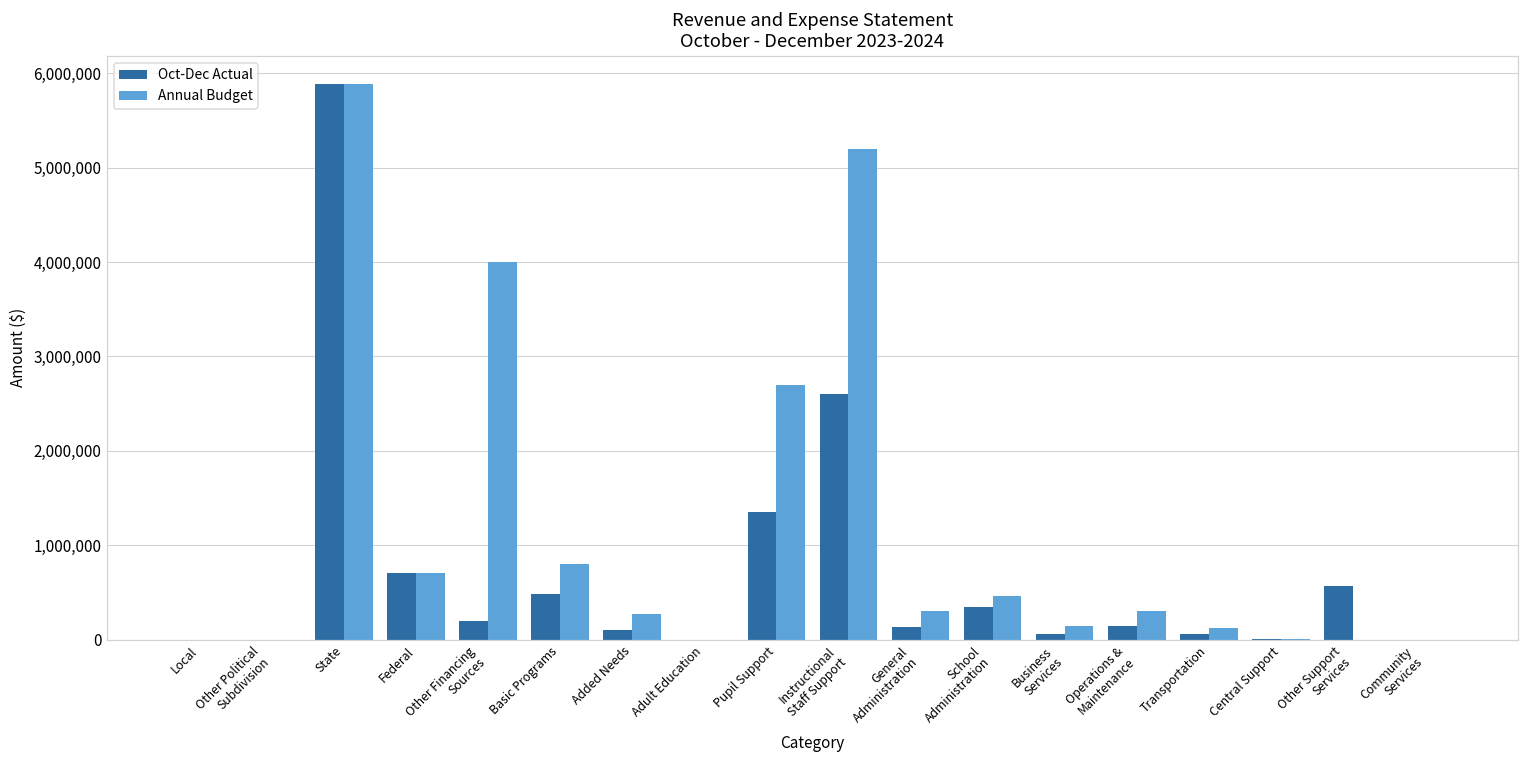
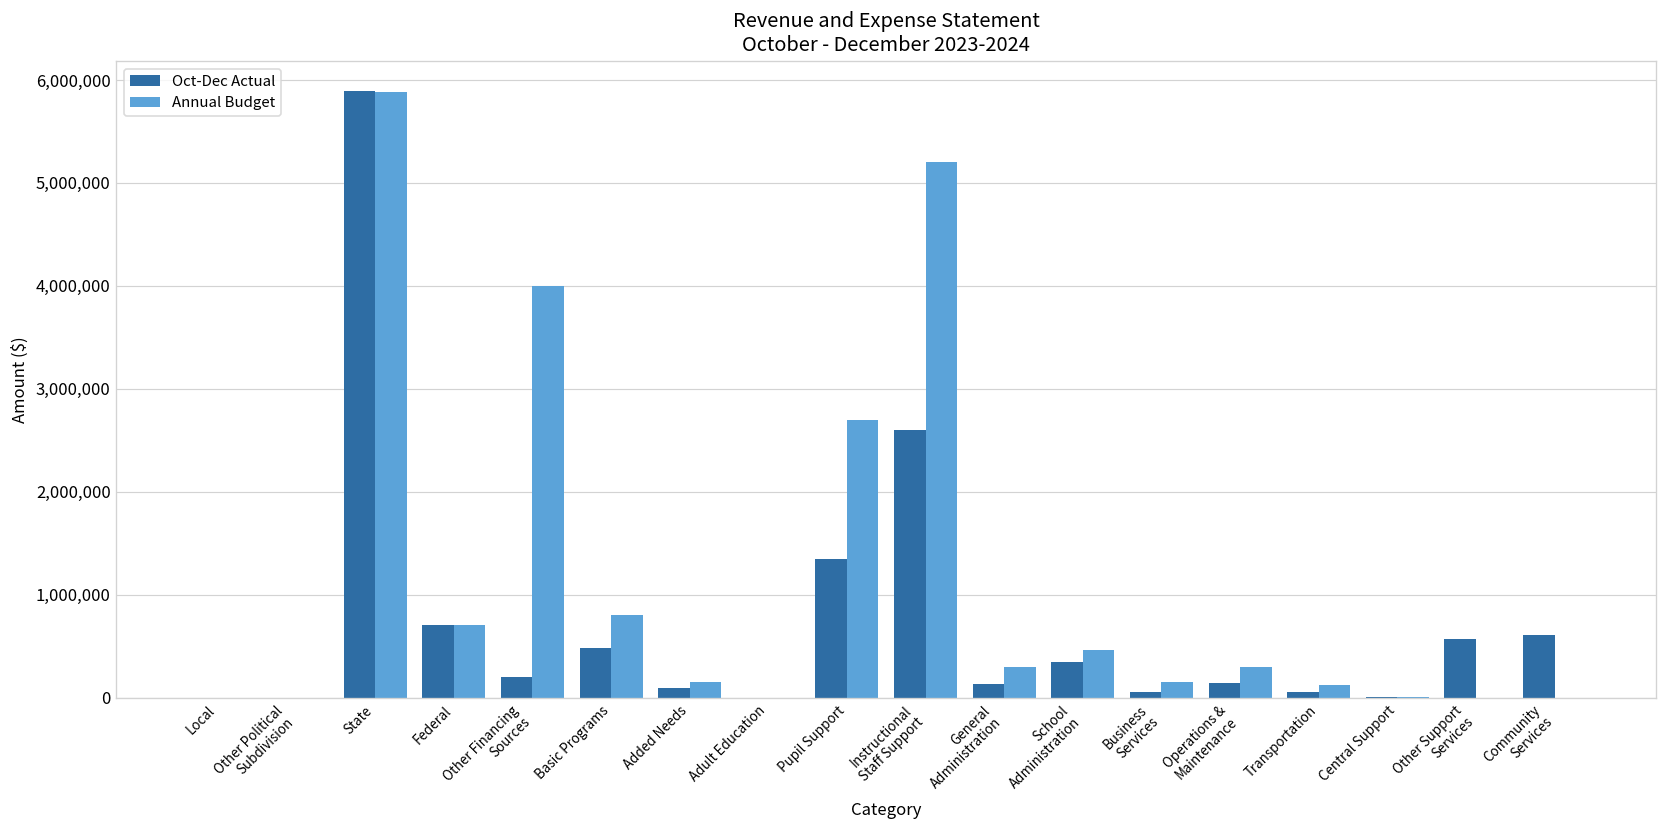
Annual Budget, Added Needs: 300,000 -> 200,000
Oct-Dec Actual, Community Services: 0 -> 600,000
